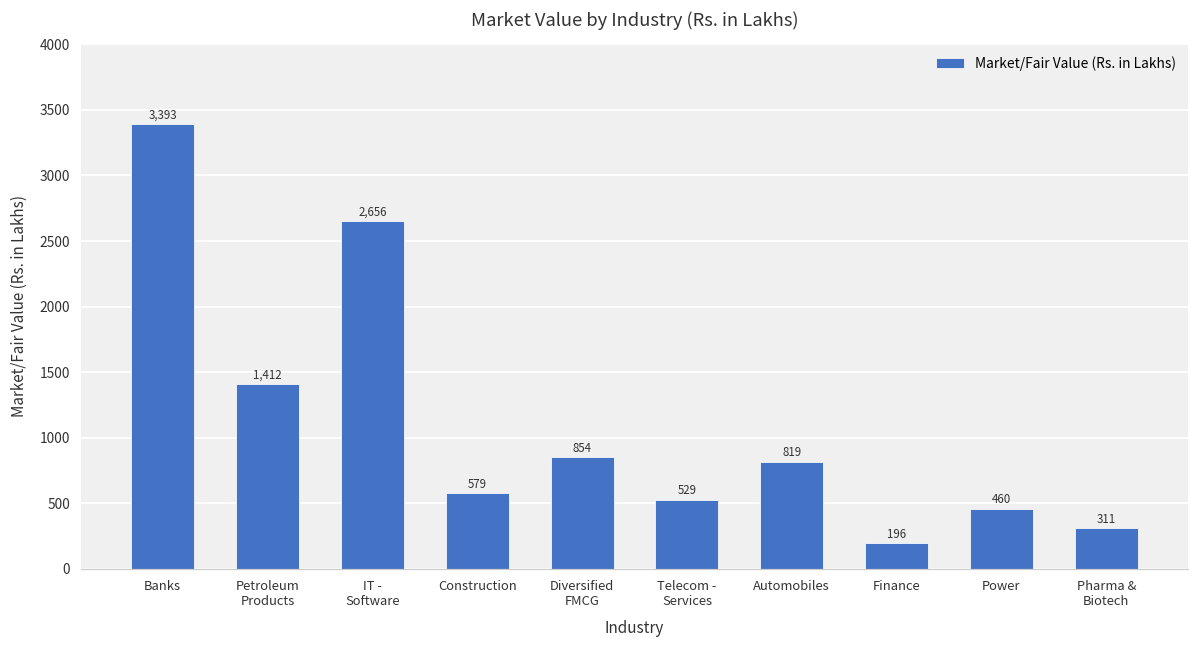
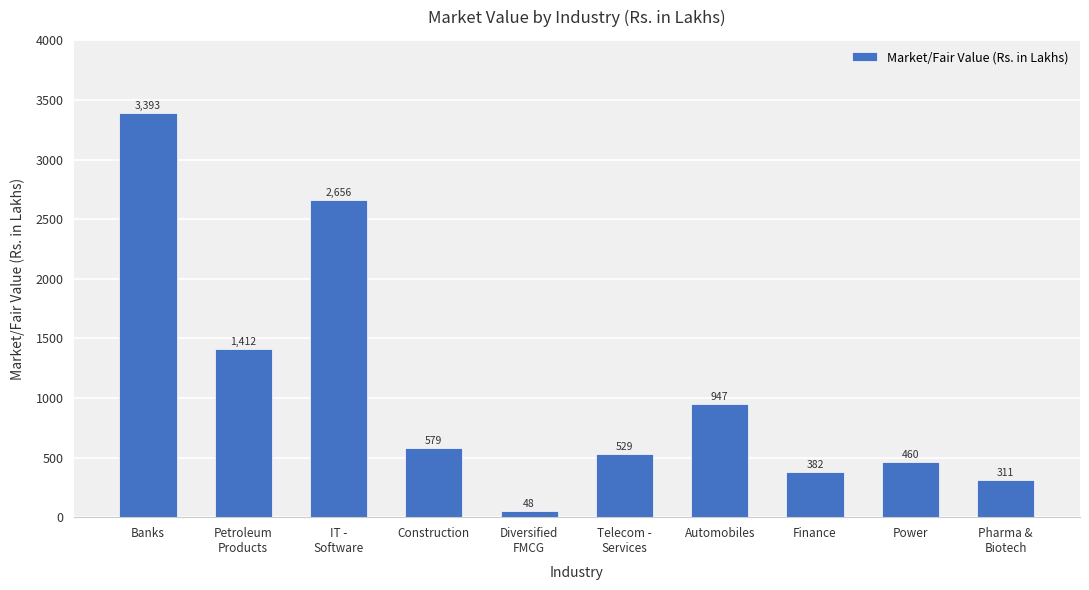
Diversified FMCG: 854 -> 48
Automobiles: 819 -> 947
Finance: 196 -> 382
